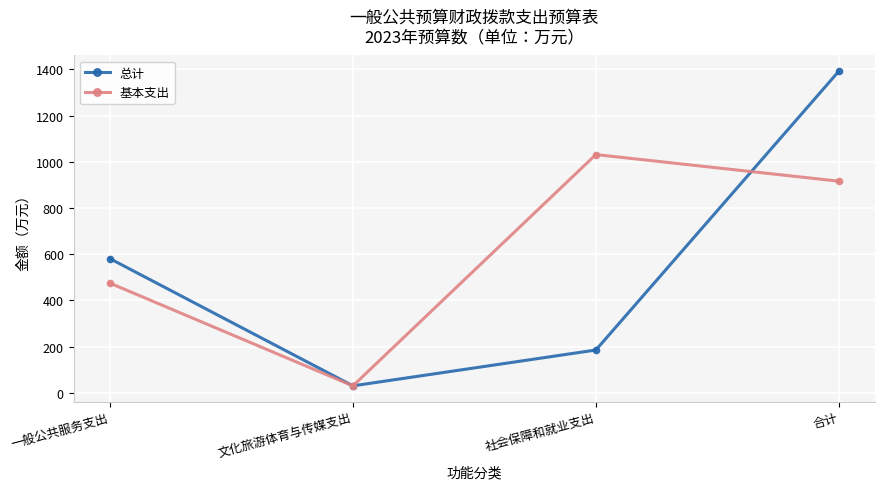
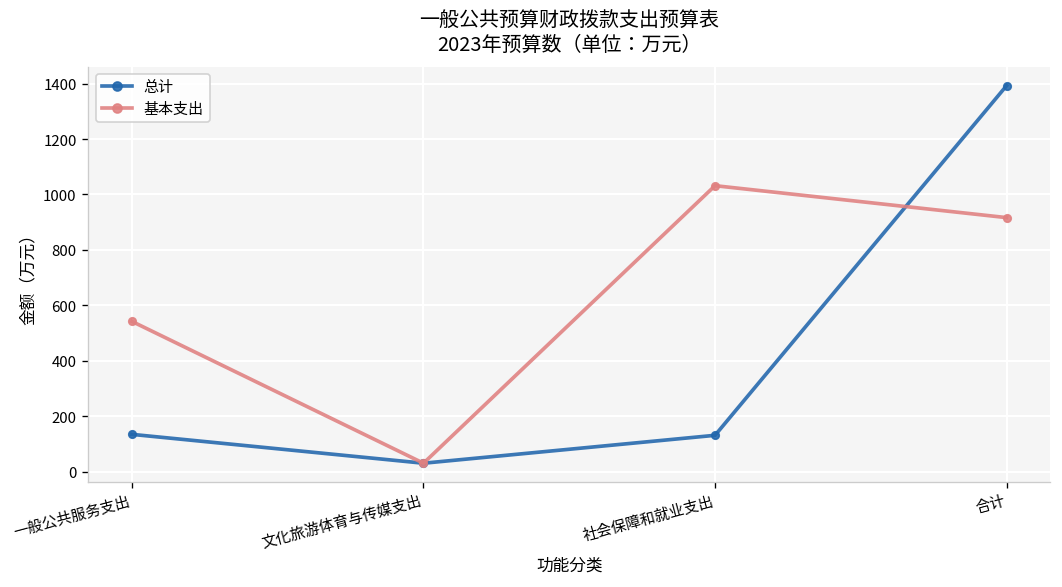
总计, 一般公共服务支出: 580 -> 130
基本支出, 一般公共服务支出: 480 -> 540
总计, 社会保障和就业支出: 190 -> 130
